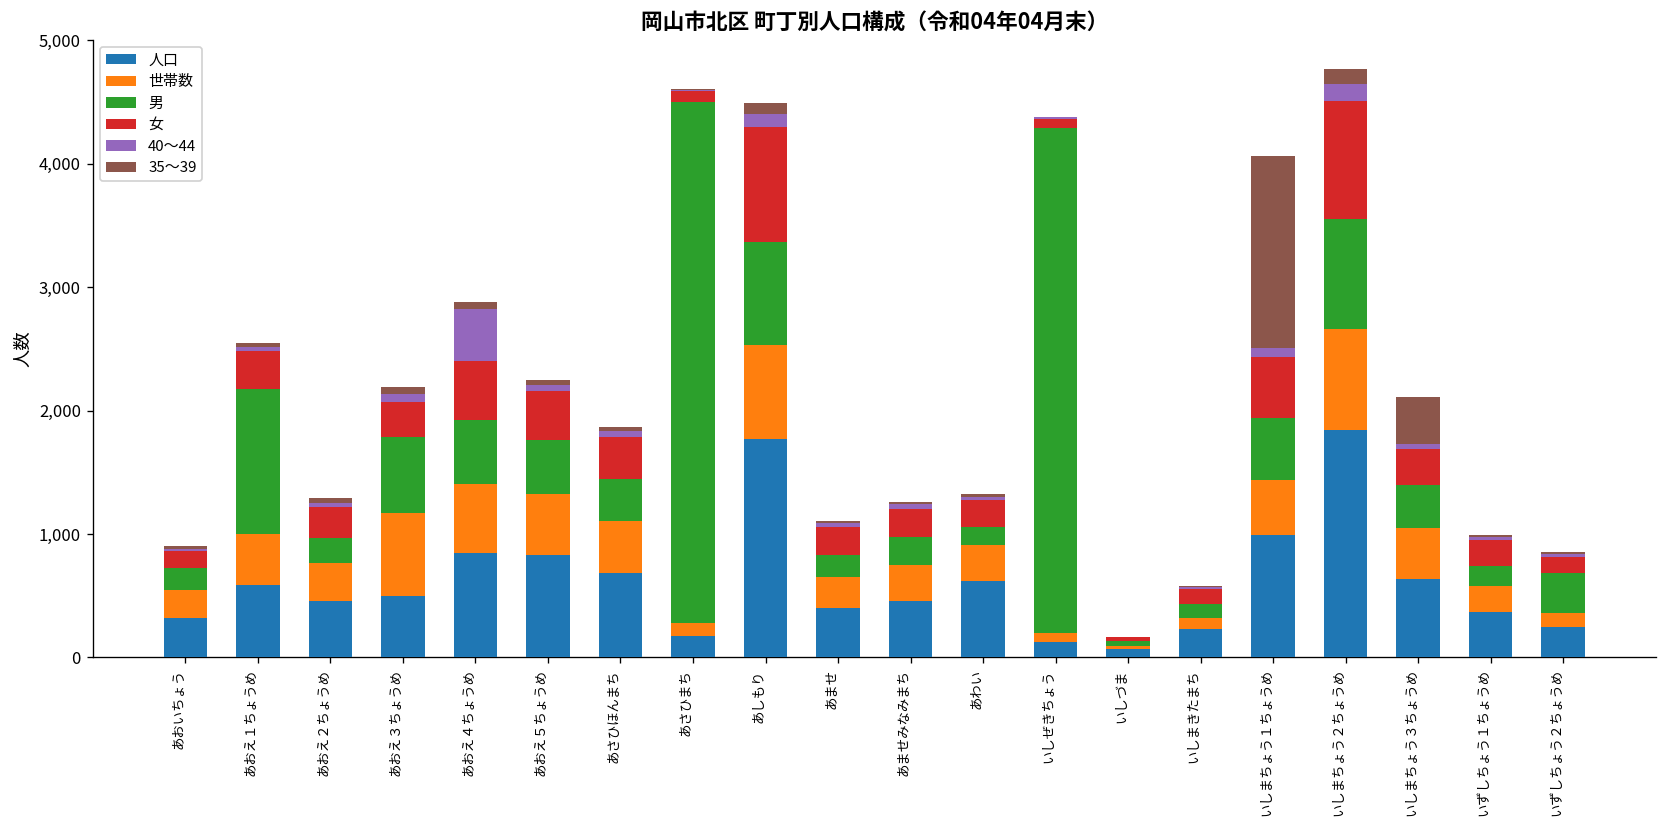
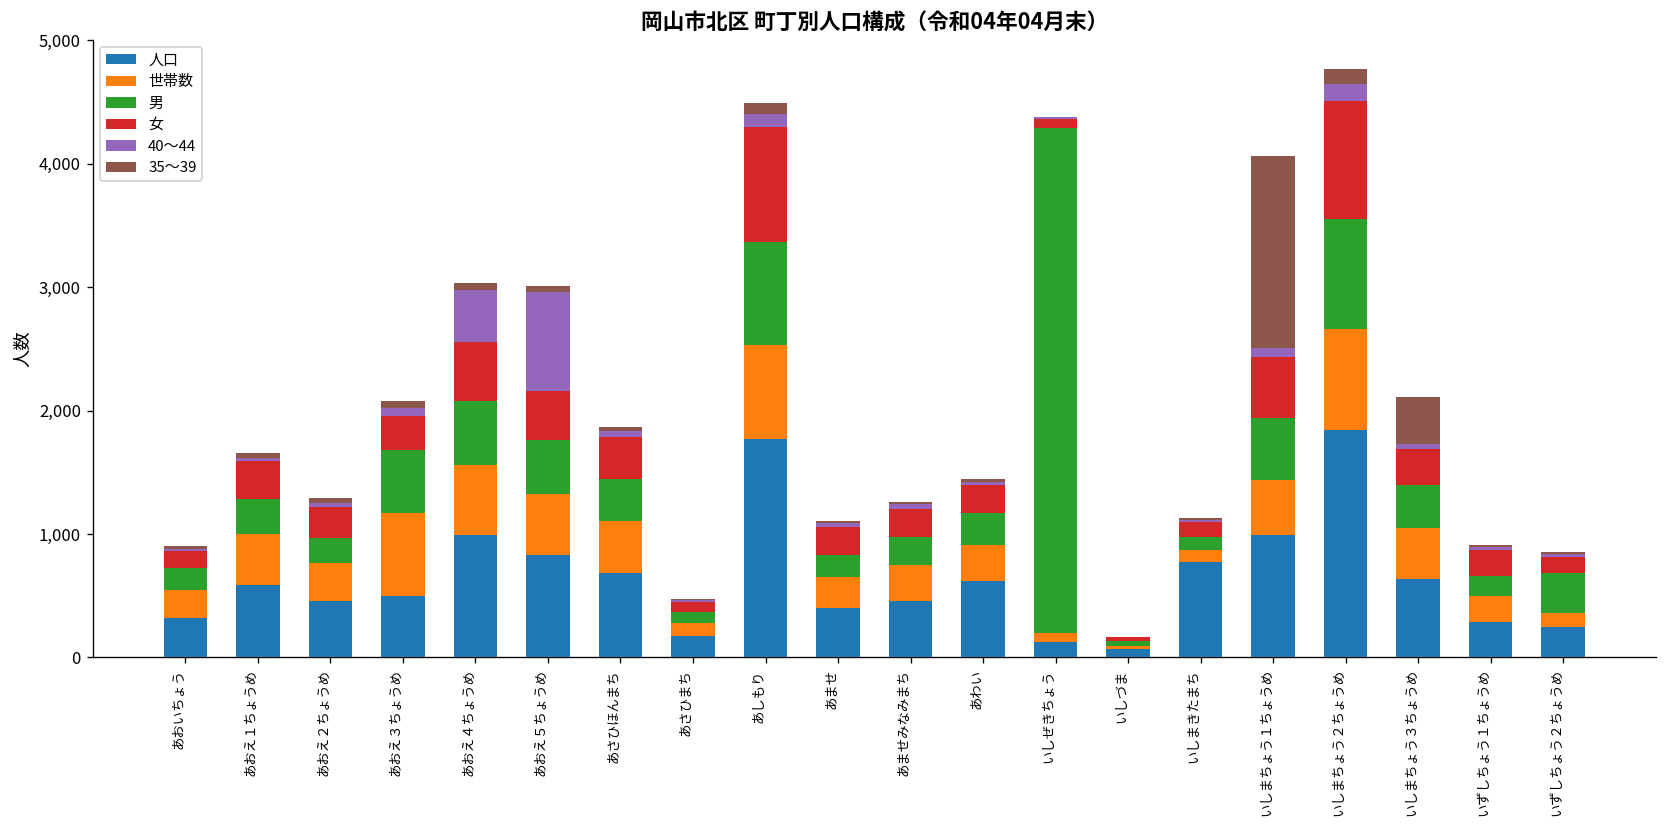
男, あおえ１ちょうめ: 1,180 -> 280
男, あおえ３ちょうめ: 620 -> 500
人口, あおえ４ちょうめ: 840 -> 1,000
40～44, あおえ５ちょうめ: 50 -> 800
男, あさひまち: 4,220 -> 90
男, あわい: 140 -> 260
人口, いしまきたまち: 230 -> 770
人口, いずしちょう１ちょうめ: 370 -> 290
